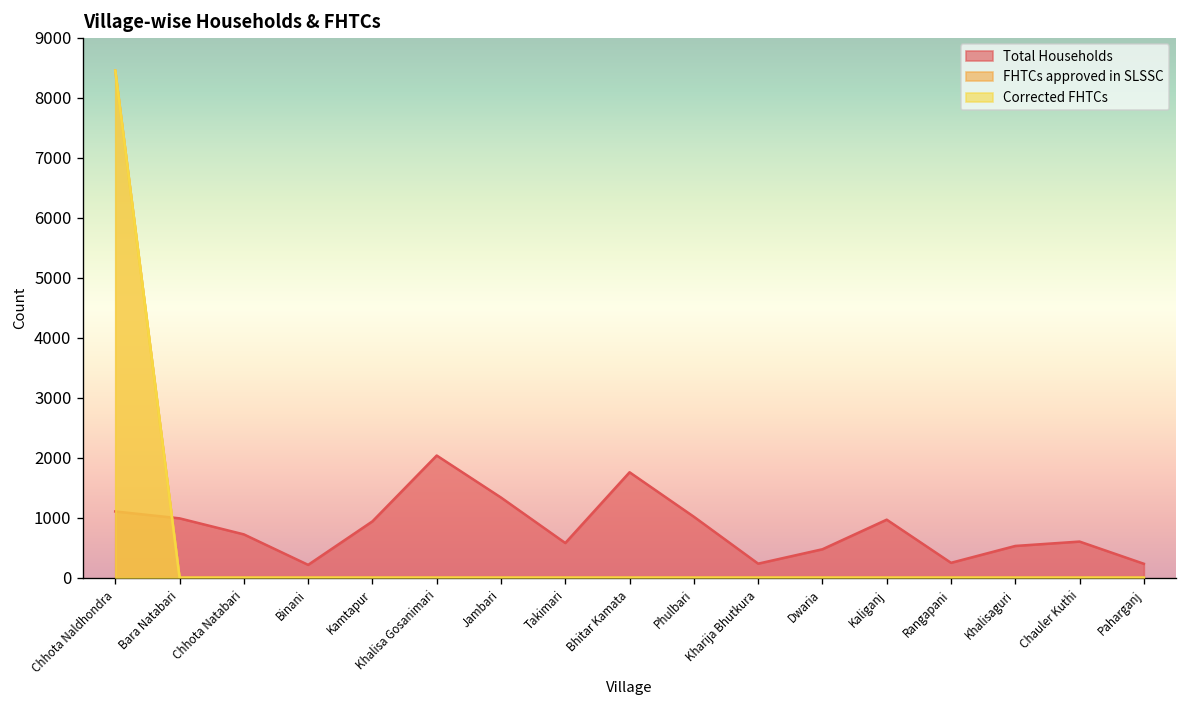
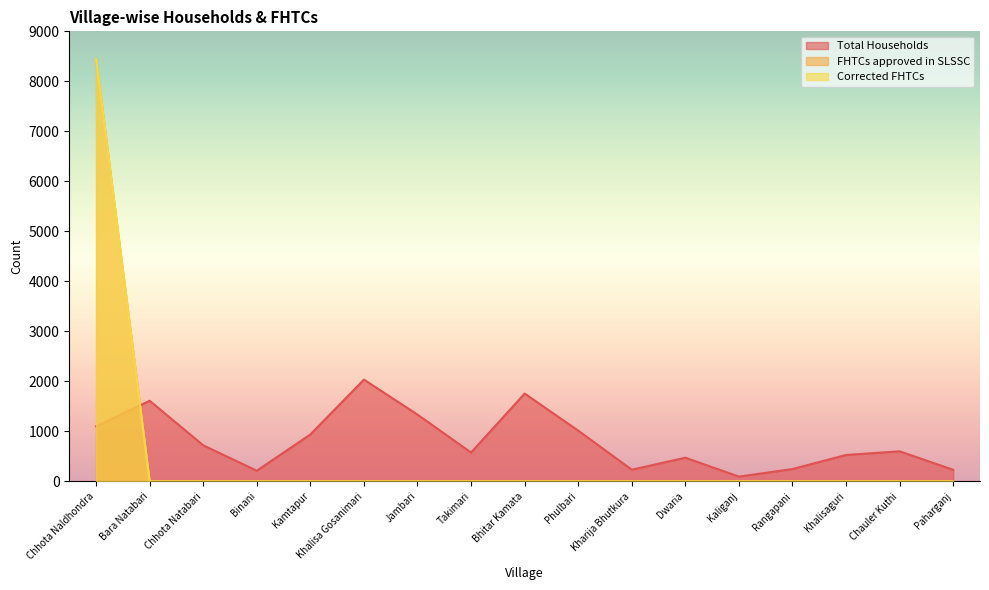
Total Households, Bara Natabari: 1000 -> 1600
Total Households, Kaliganj: 1000 -> 100
